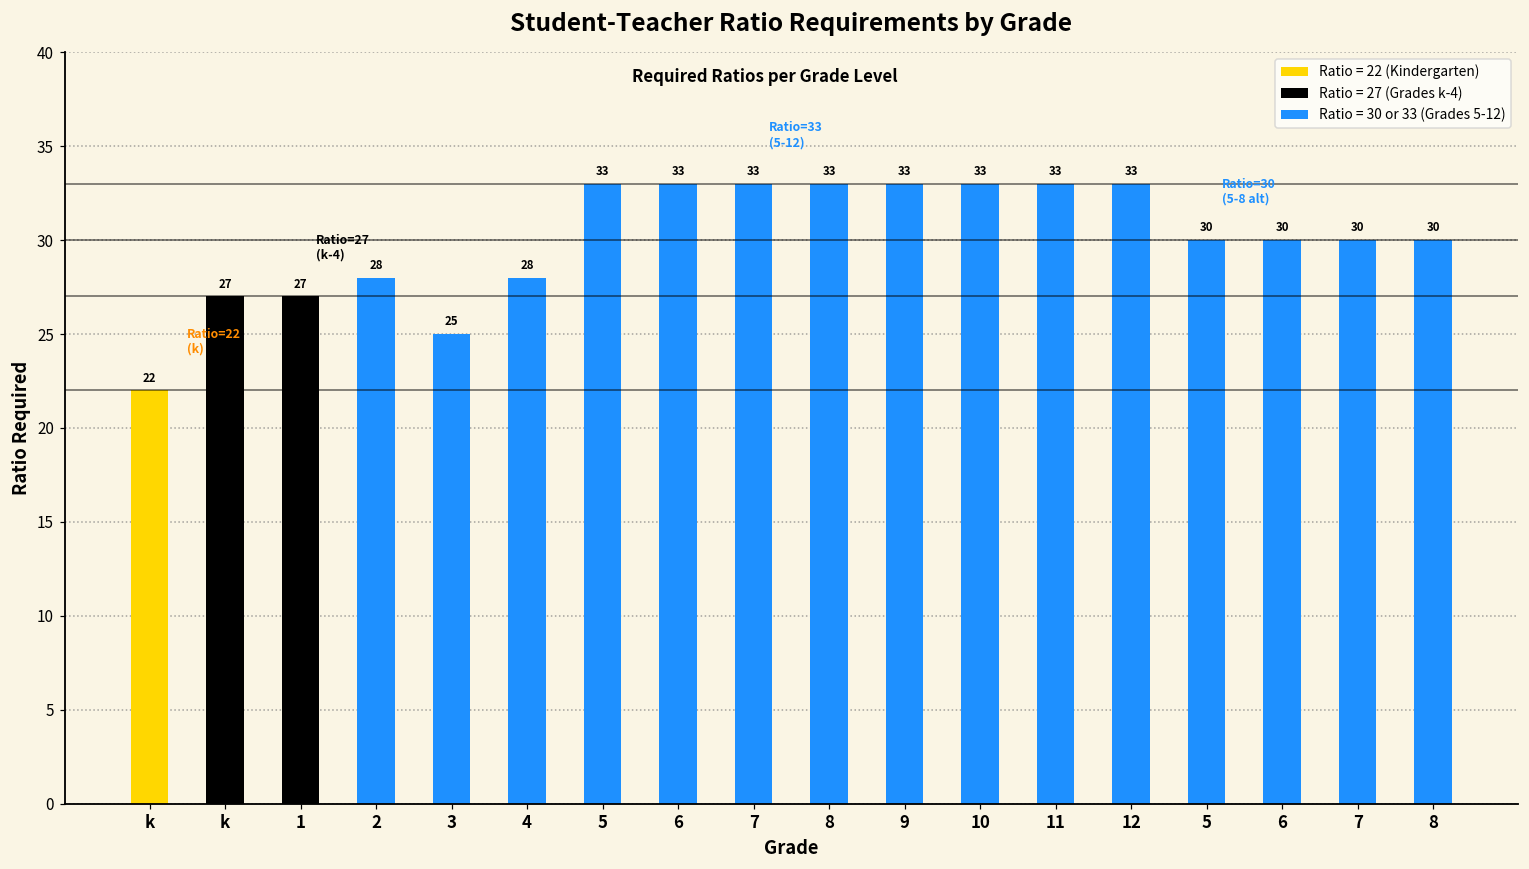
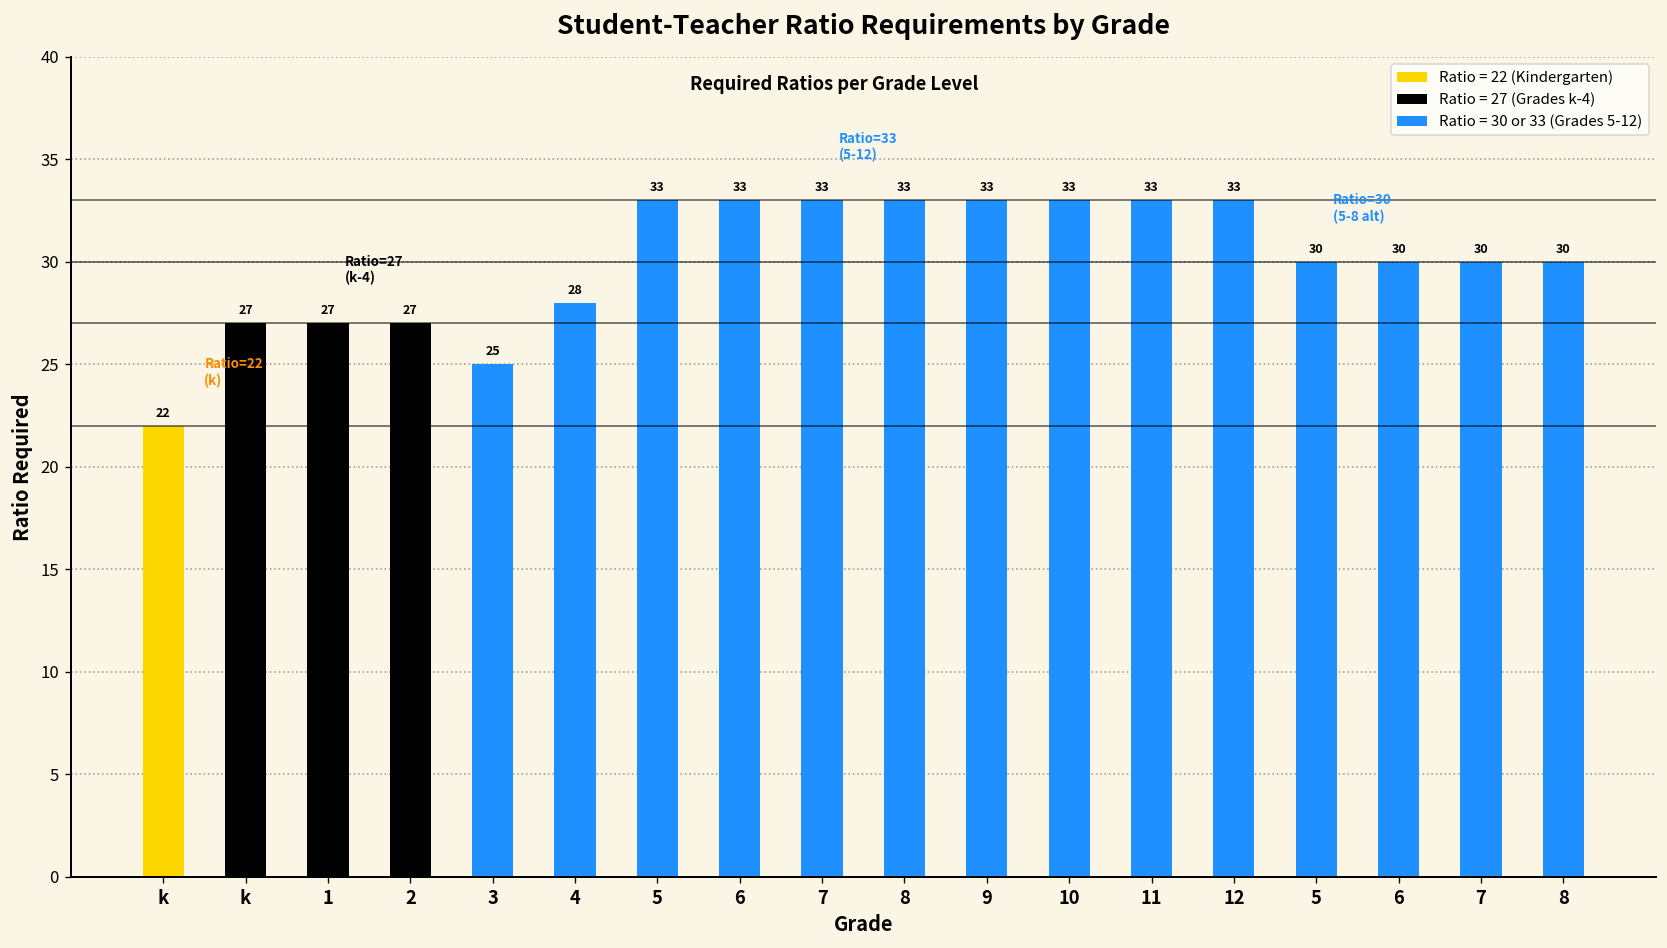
2: 28 -> 27
